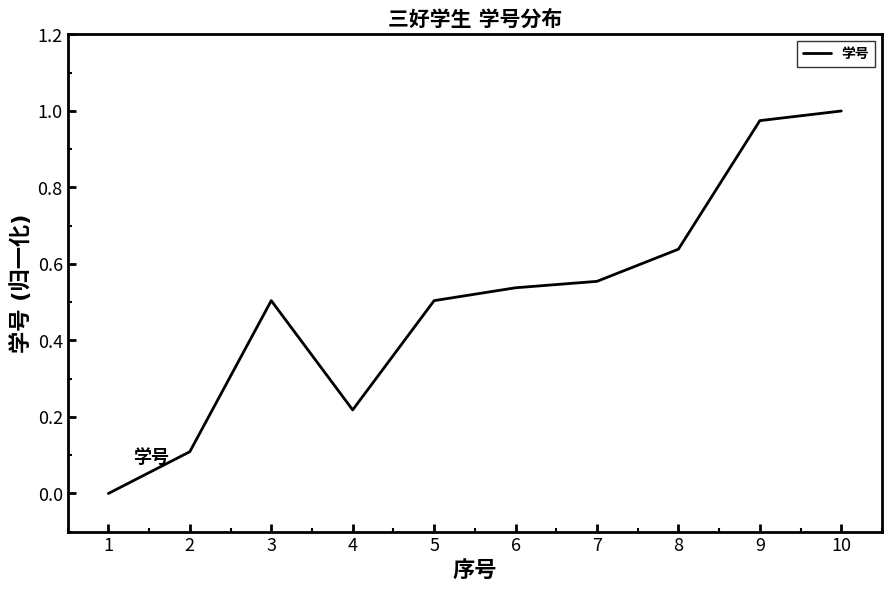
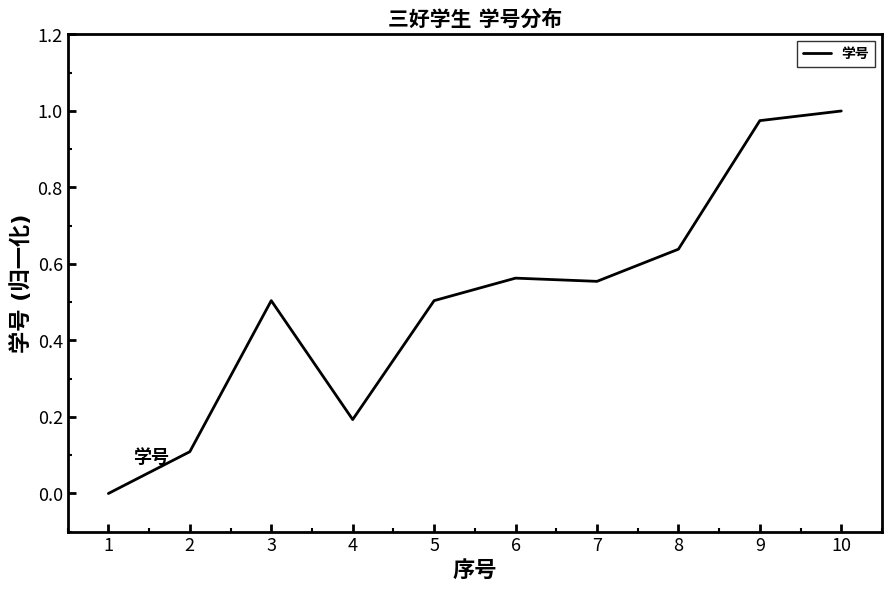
4: 0.22 -> 0.19
6: 0.54 -> 0.56
